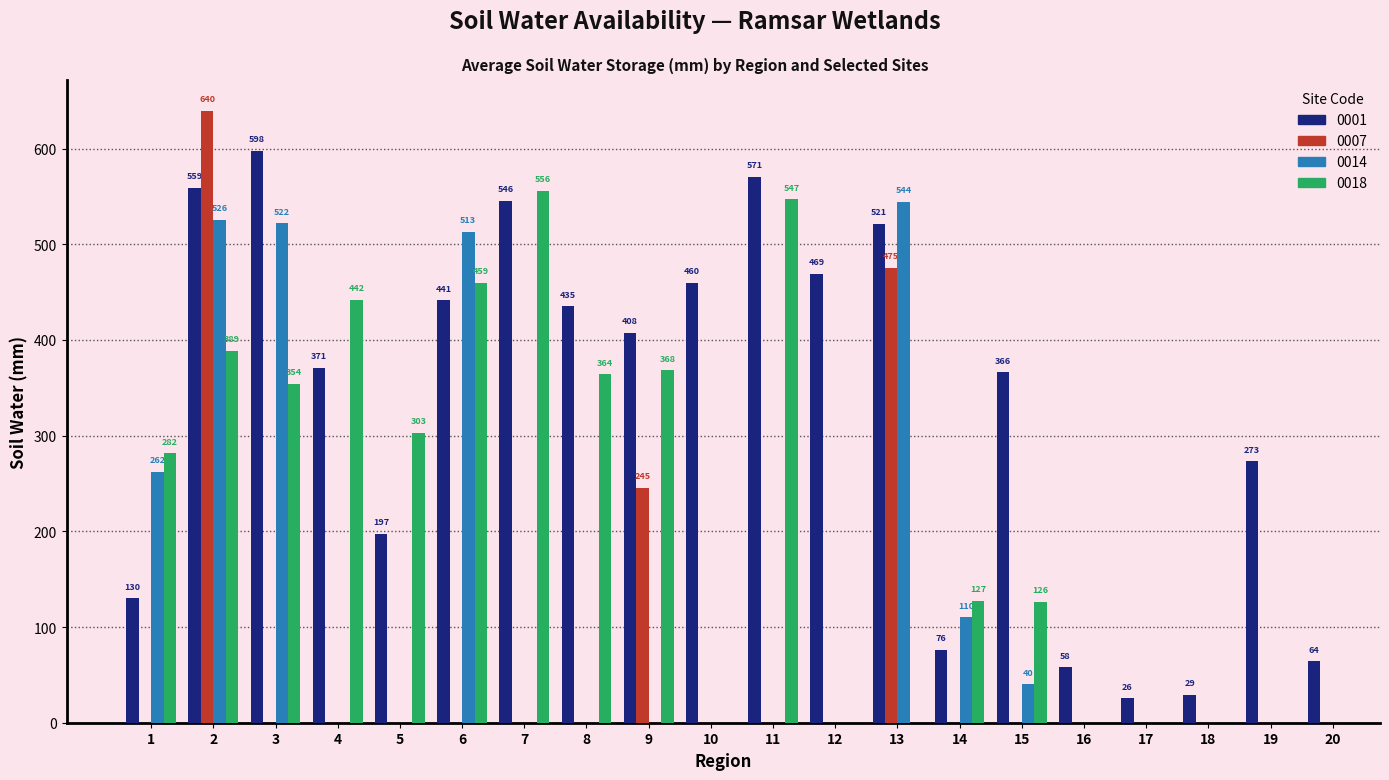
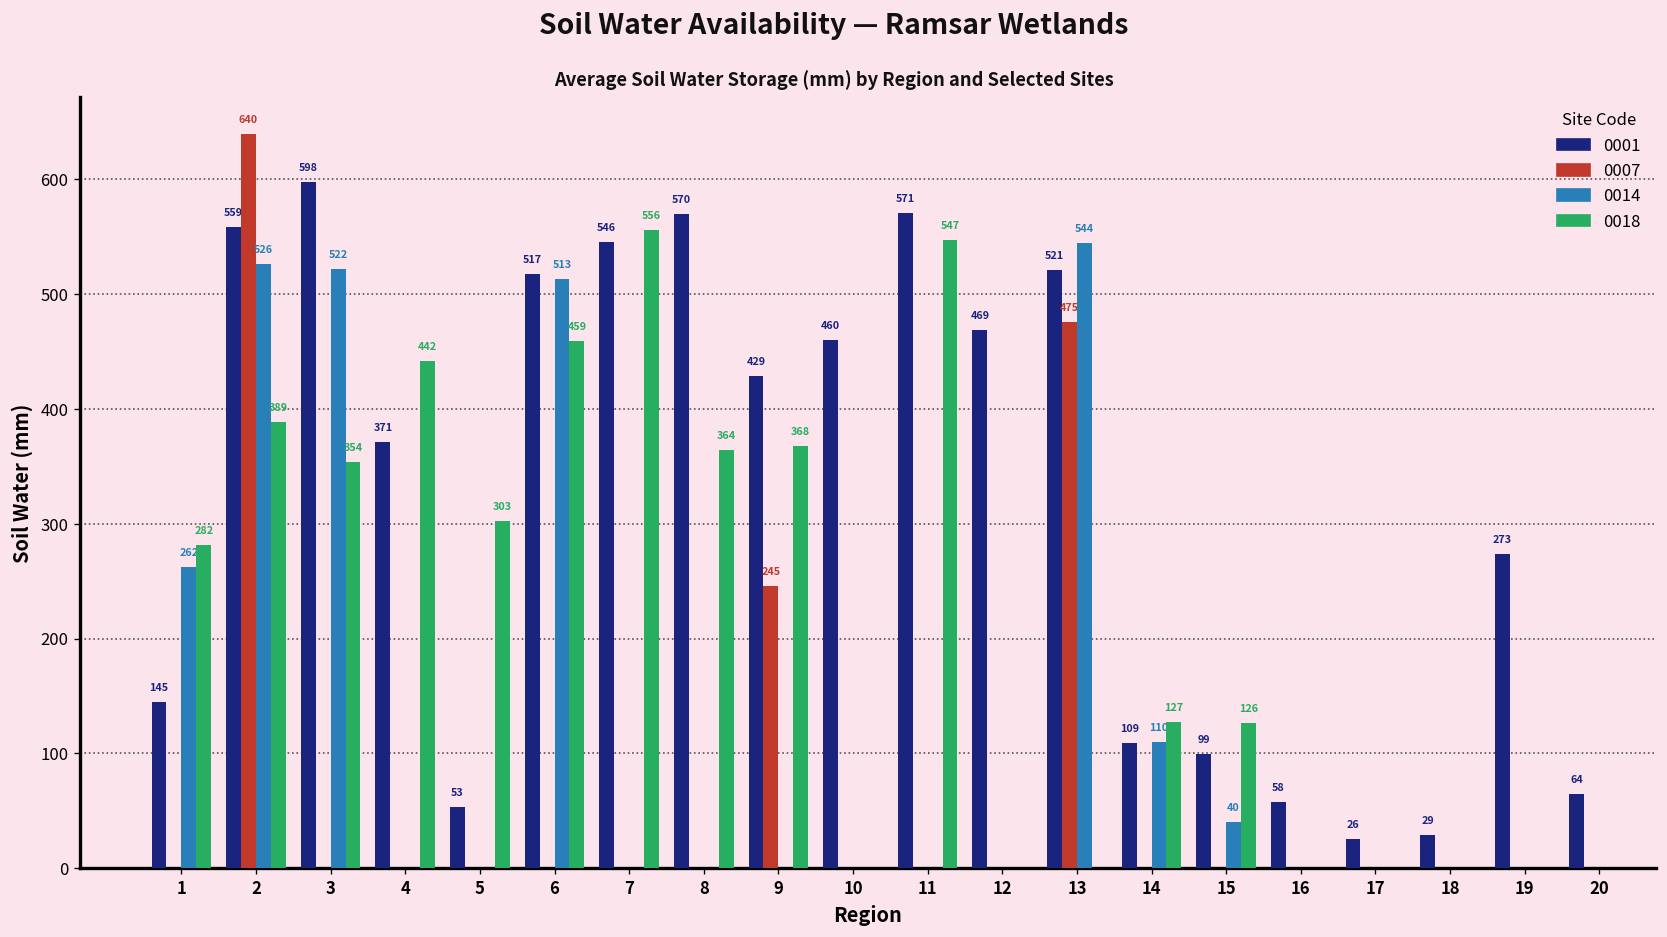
0001, 1: 130 -> 145
0001, 5: 197 -> 53
0001, 6: 441 -> 517
0001, 8: 435 -> 570
0001, 9: 408 -> 429
0001, 14: 76 -> 109
0001, 15: 366 -> 99
